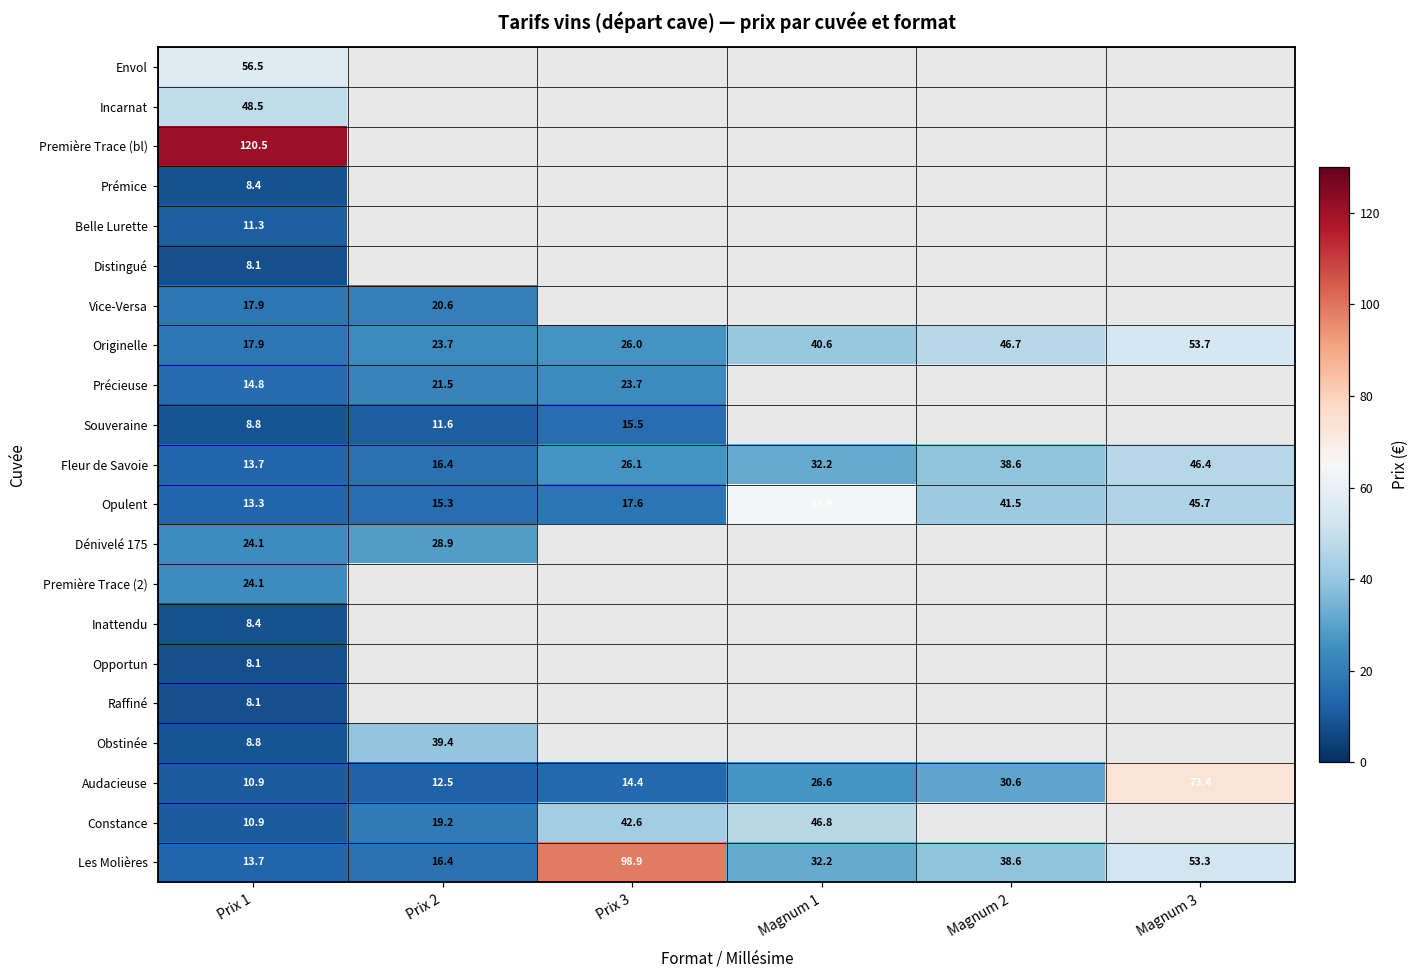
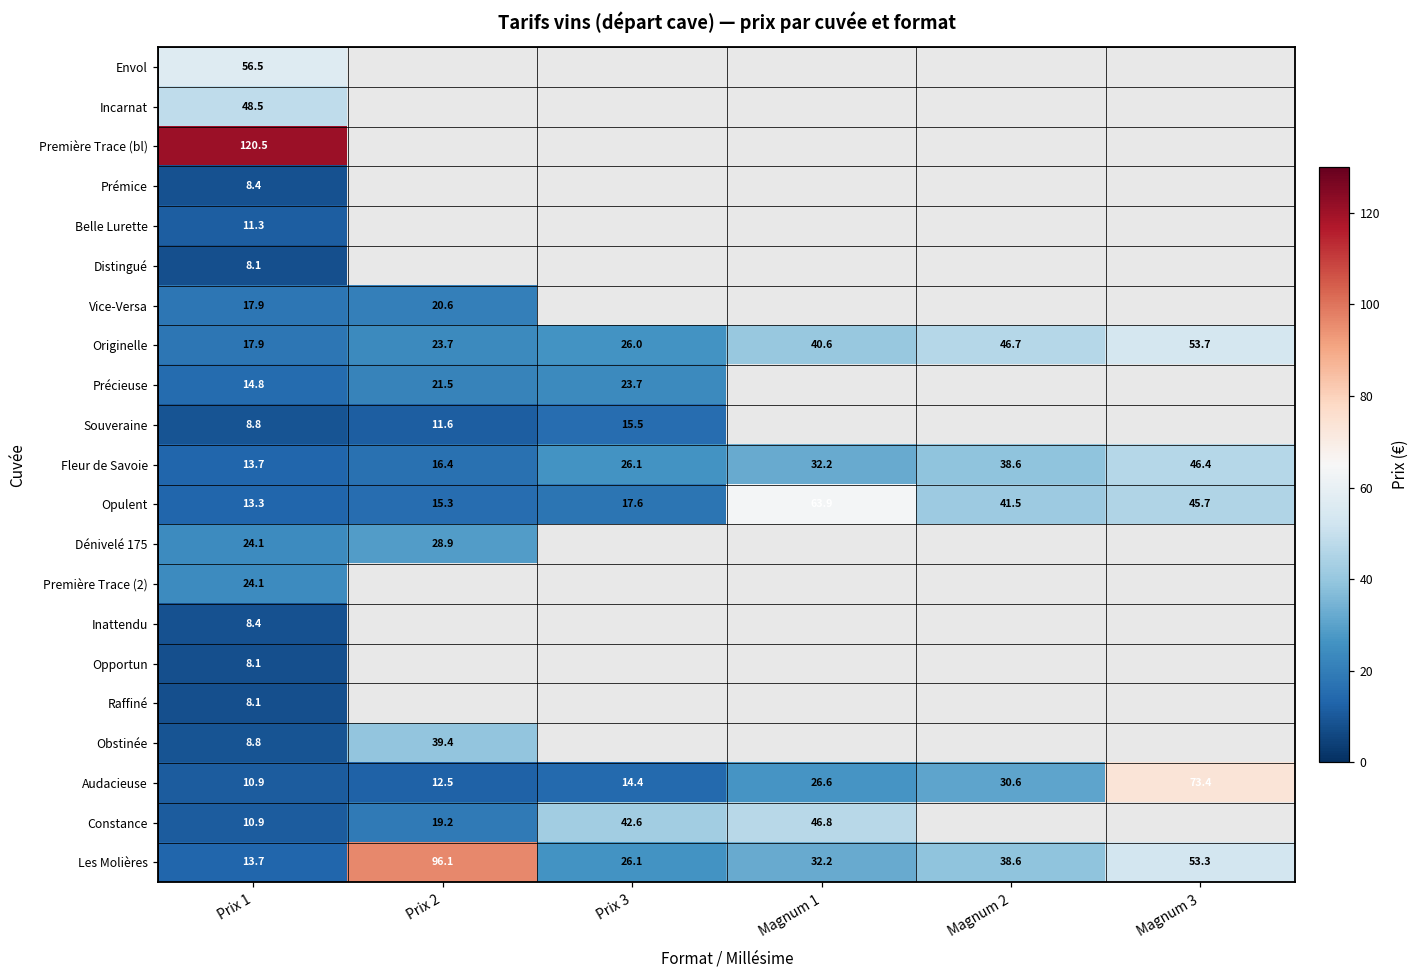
Les Molières, Prix 2: 16.4 -> 96.1
Les Molières, Prix 3: 98.9 -> 26.1
